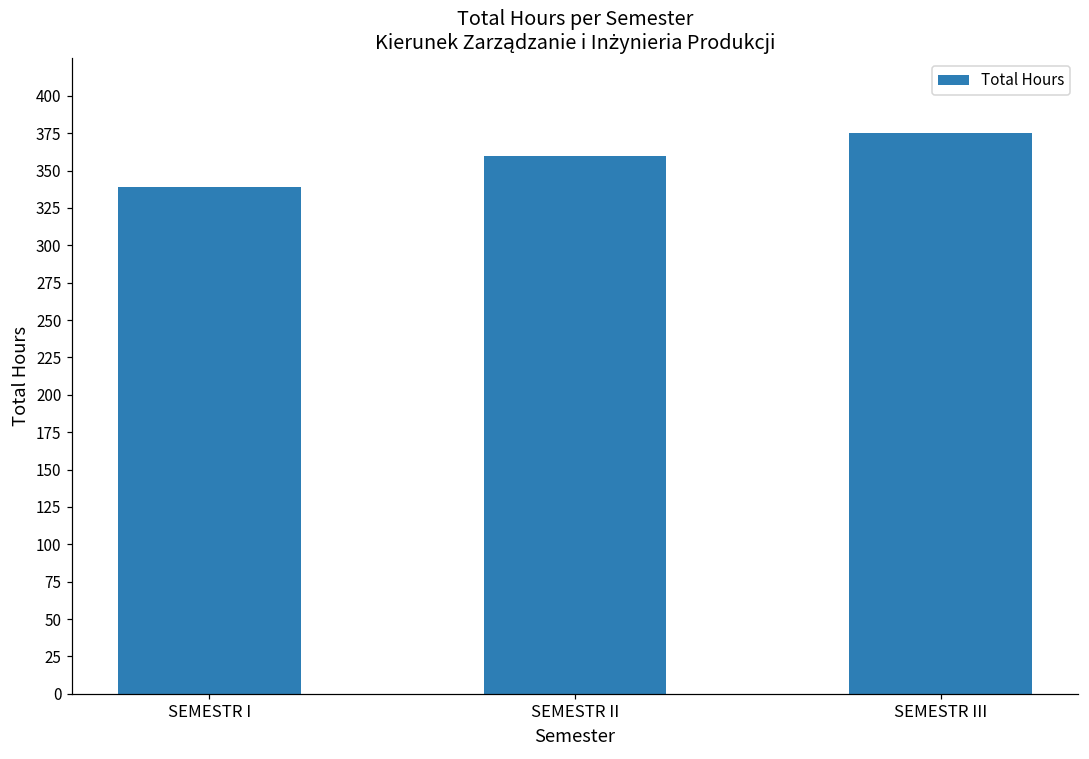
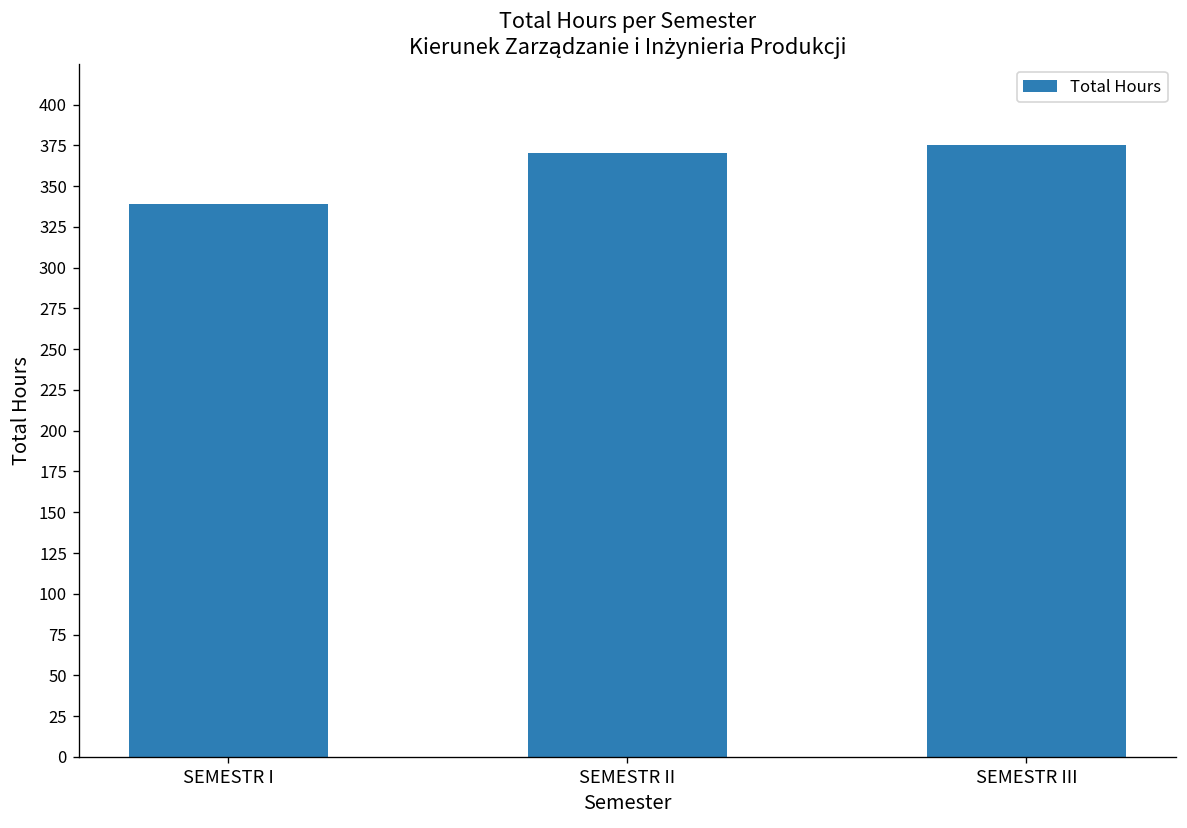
SEMESTR II: 360 -> 370
